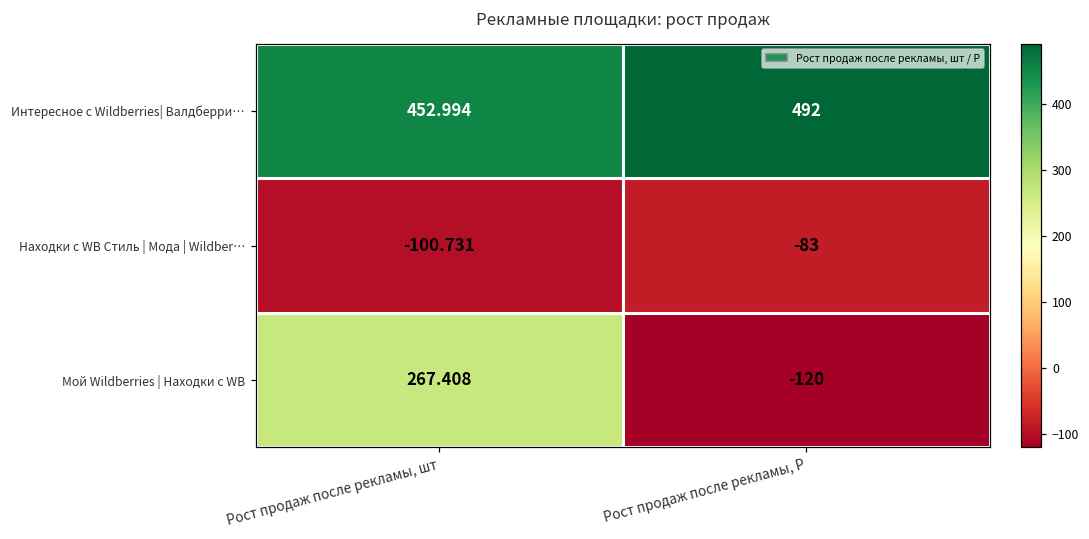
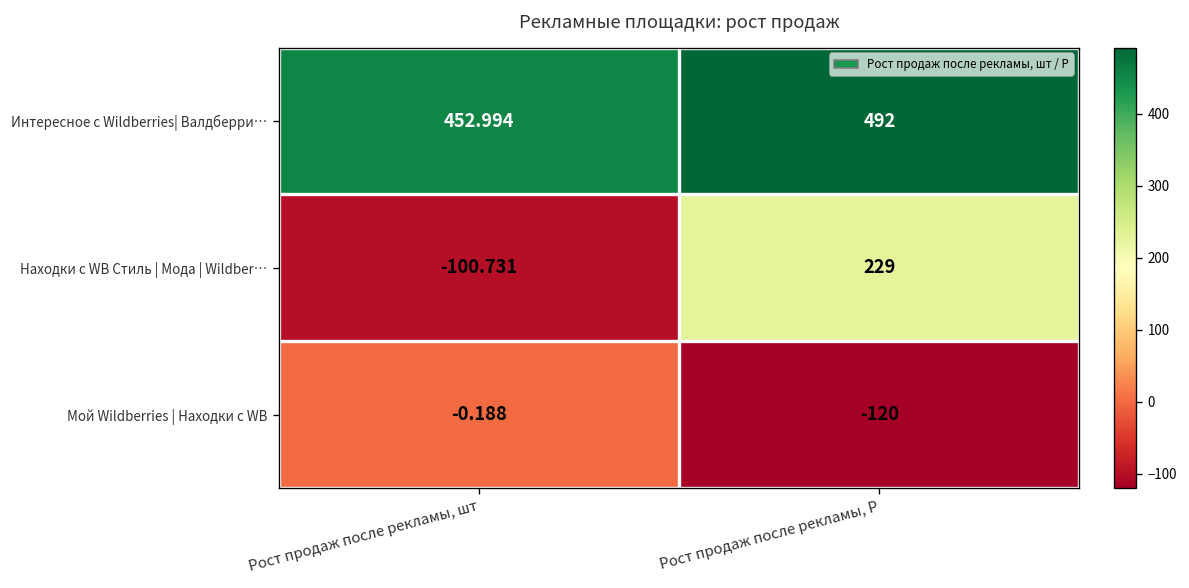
Находки с WB Стиль | Мода | Wildber…, Рост продаж после рекламы, Р: -83 -> 229
Мой Wildberries | Находки с WB, Рост продаж после рекламы, шт: 267.408 -> -0.188
